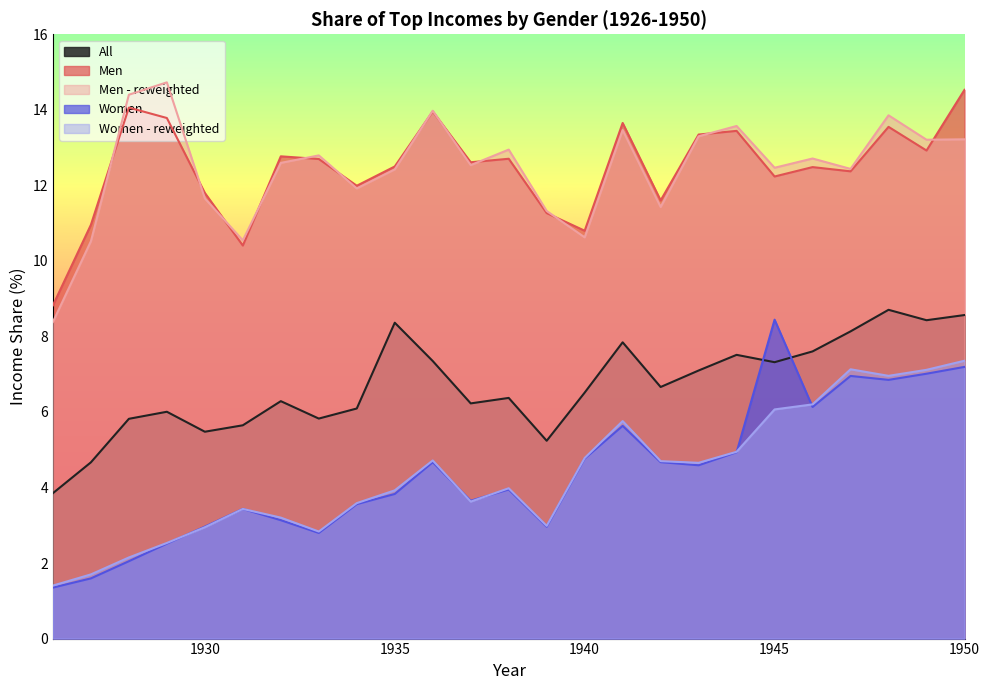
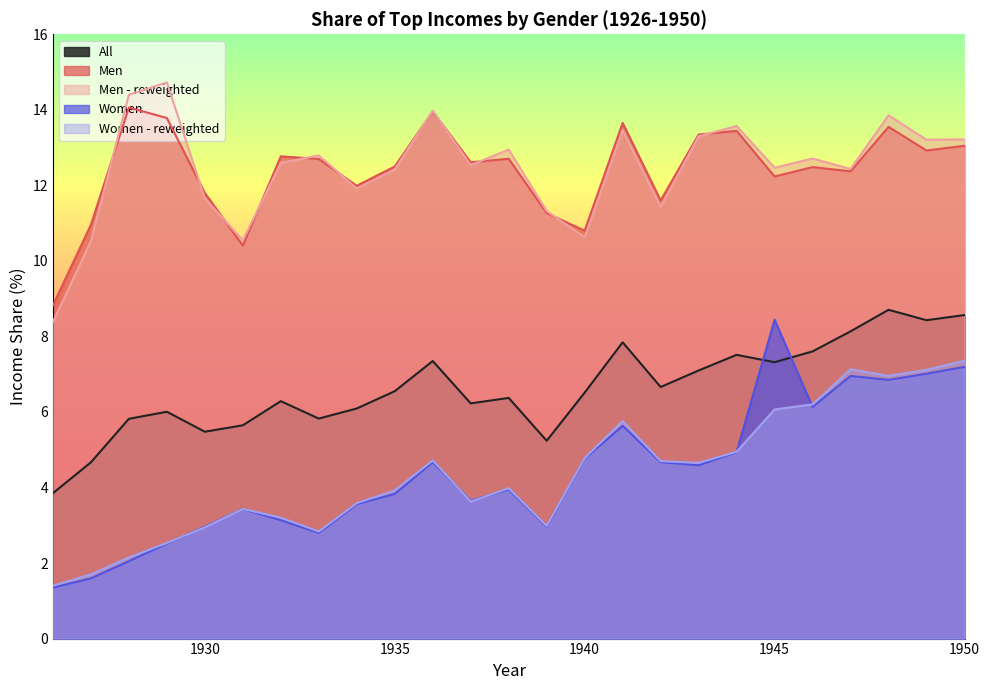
All, 1935: 8.4 -> 6.5
Men, 1950: 14.5 -> 13.0
